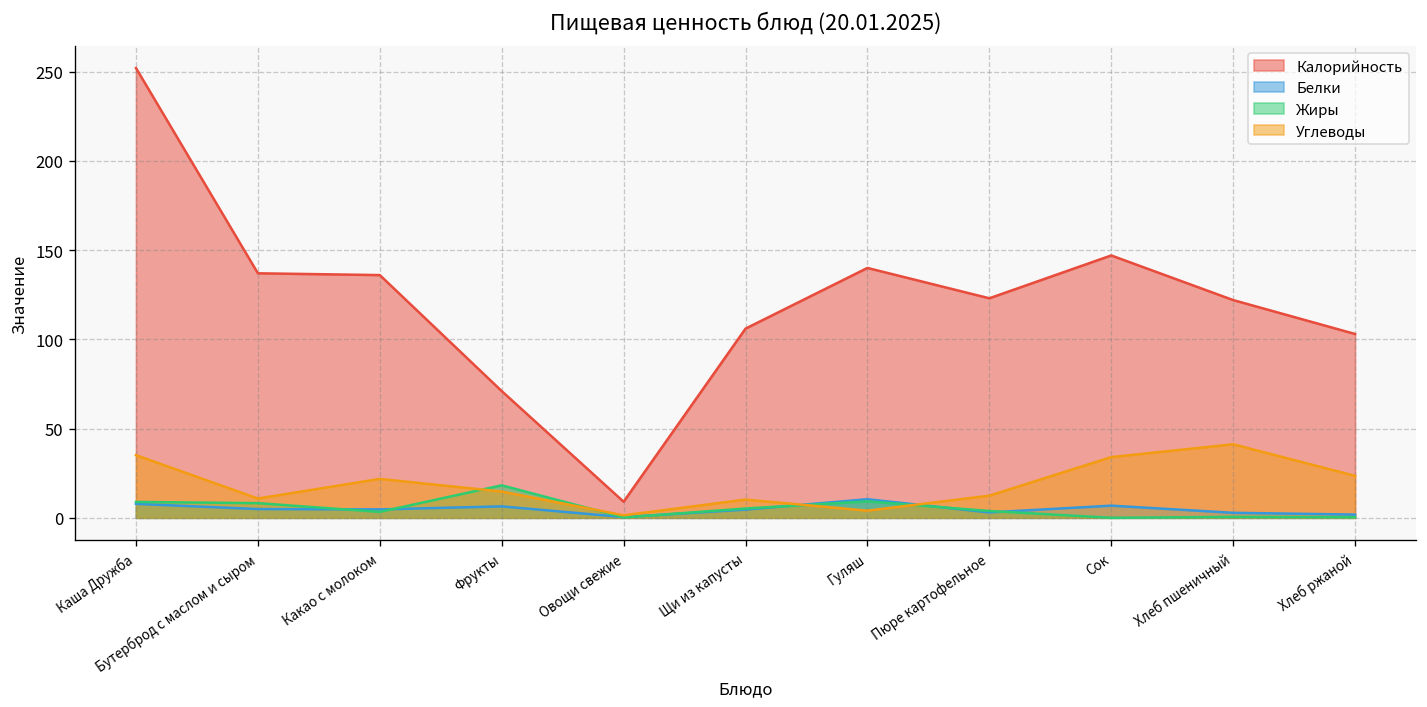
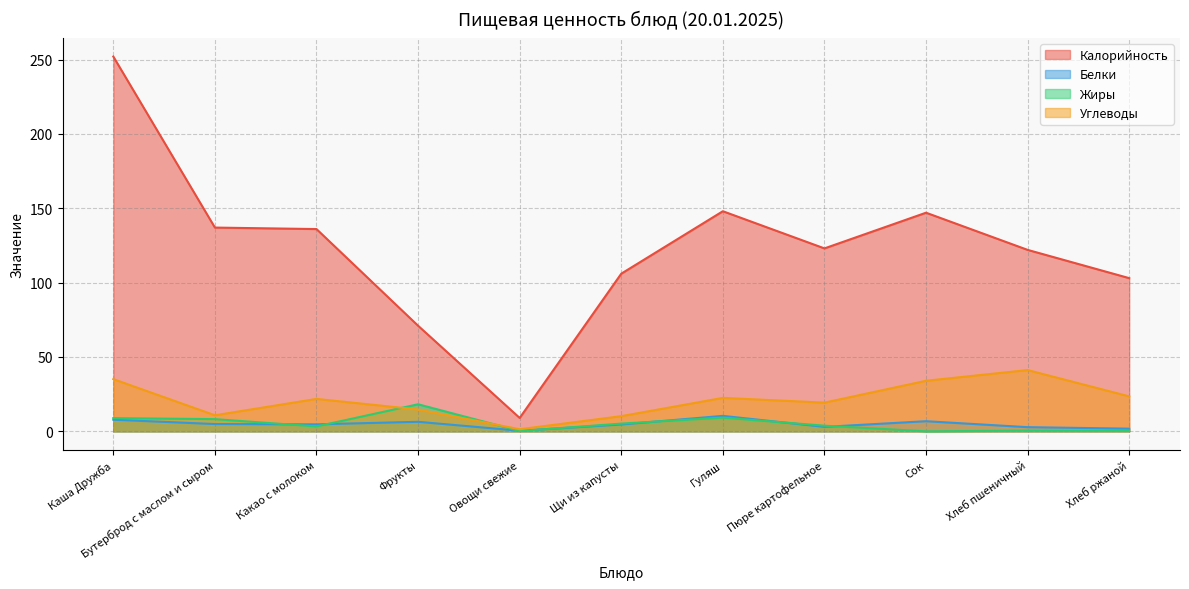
Калорийность, Гуляш: 140 -> 148
Углеводы, Гуляш: 4 -> 23
Углеводы, Пюре картофельное: 12 -> 19
